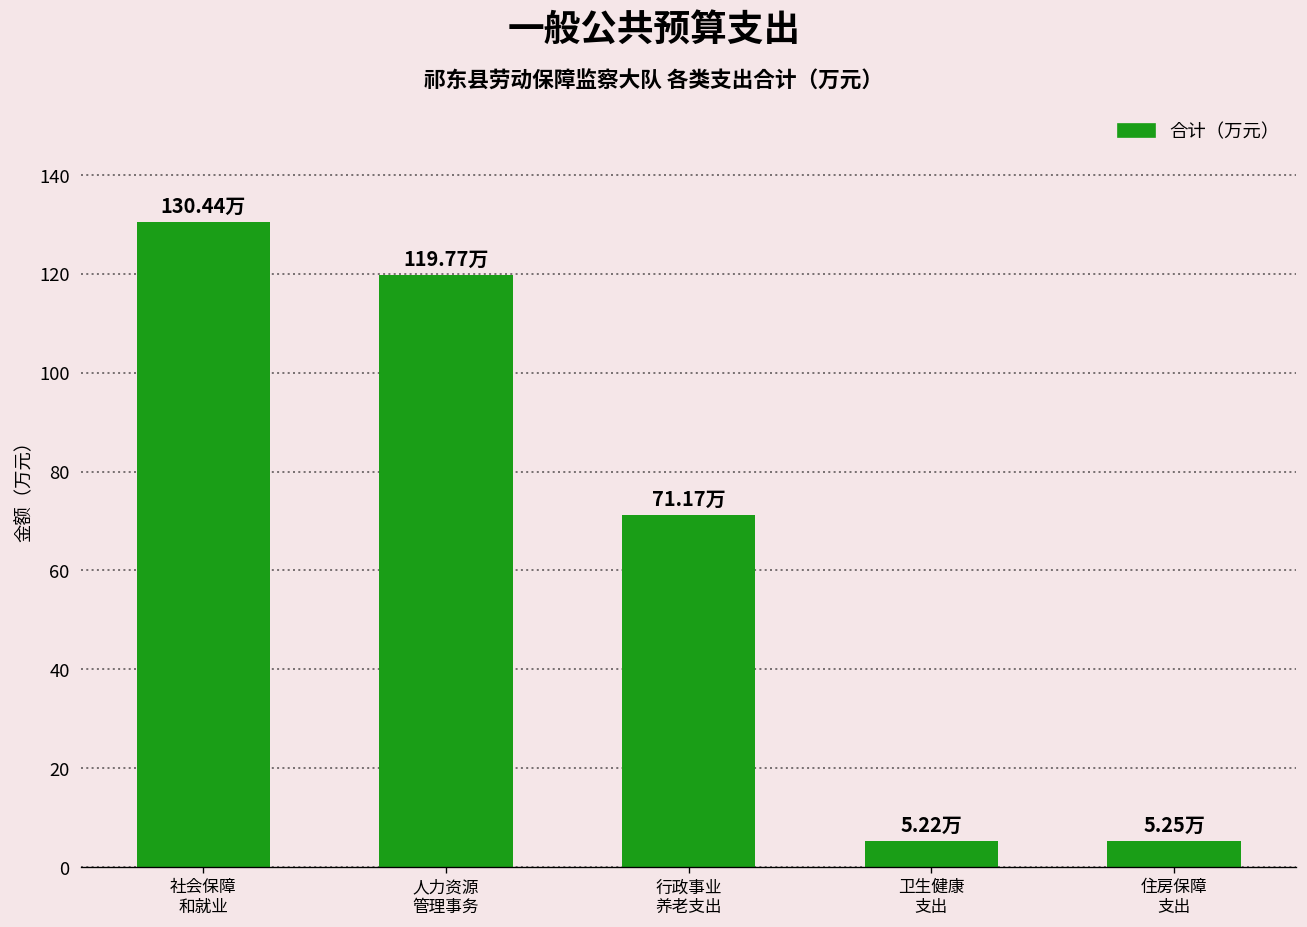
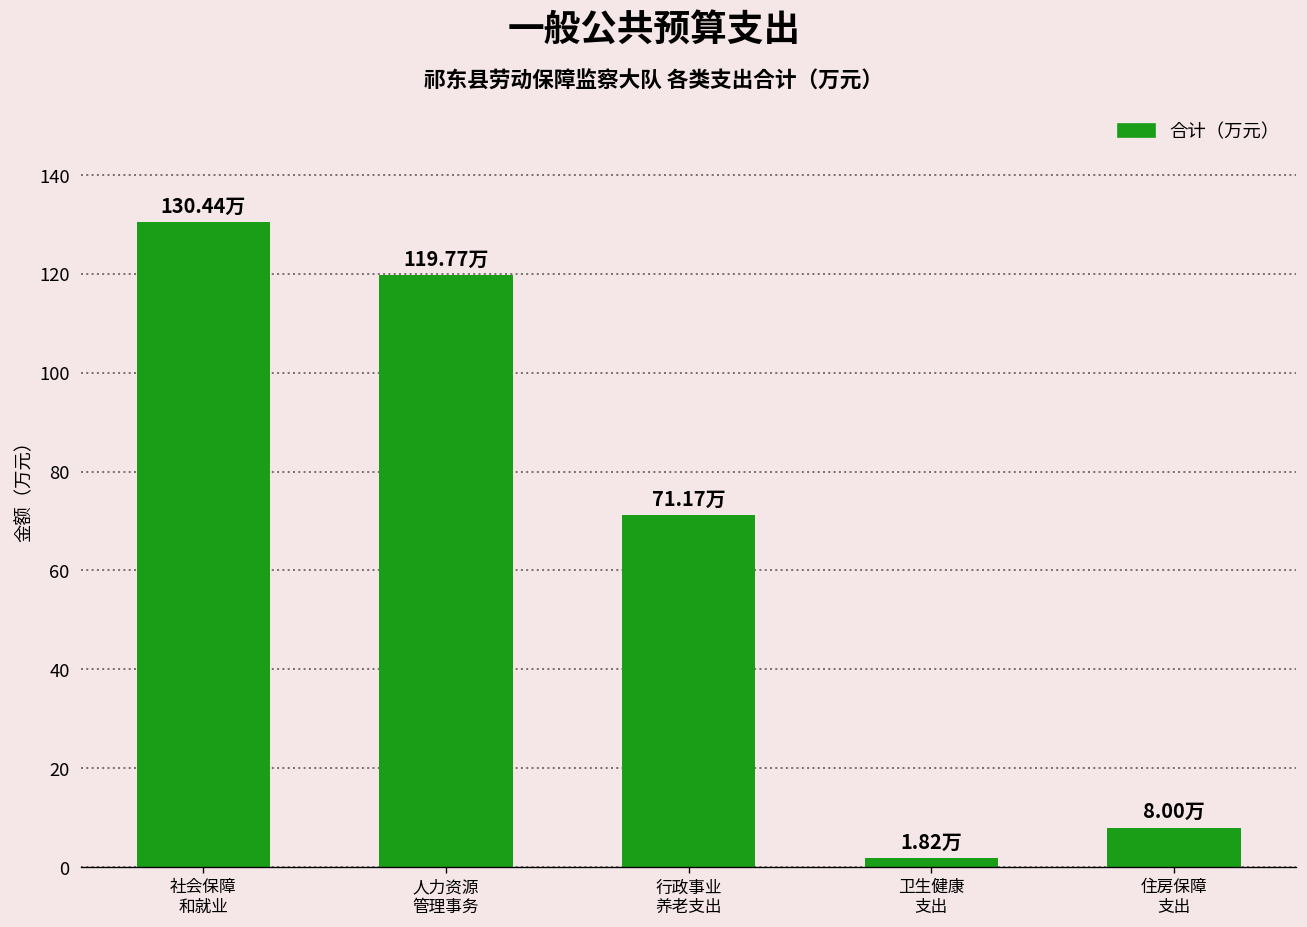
卫生健康 支出: 5.22万 -> 1.82万
住房保障 支出: 5.25万 -> 8.00万
